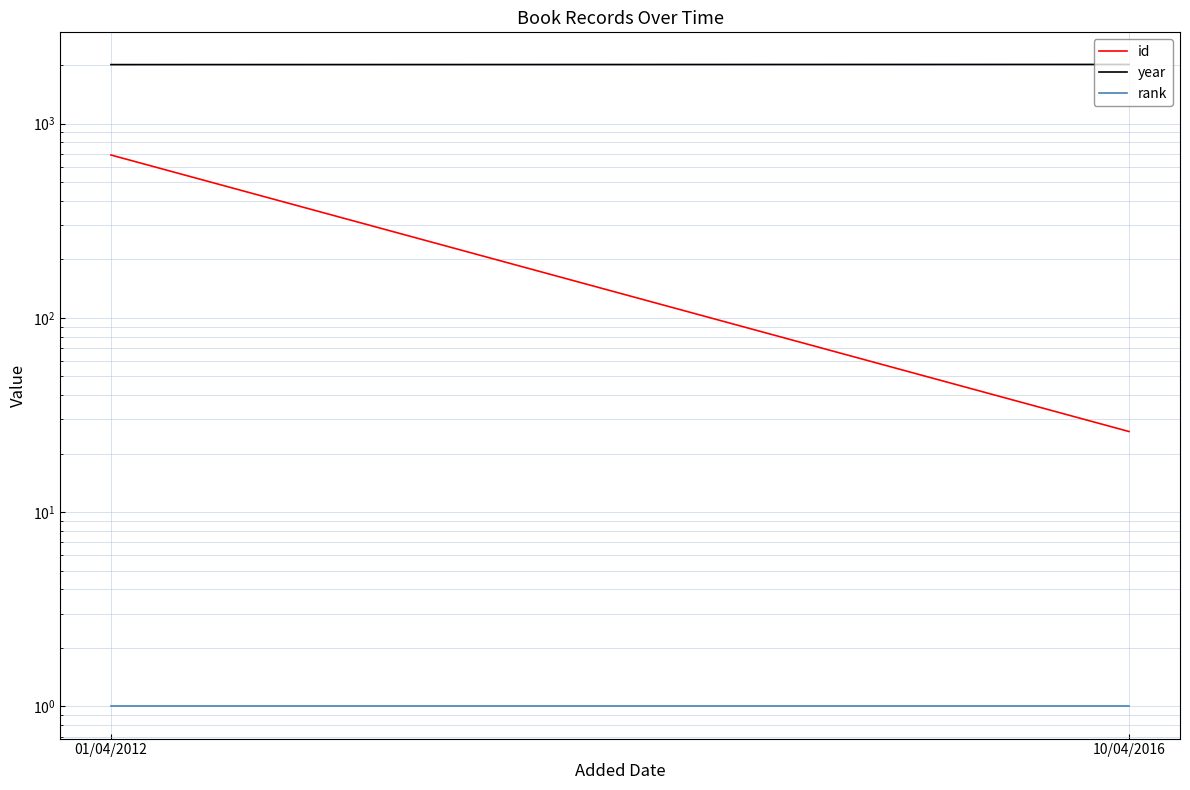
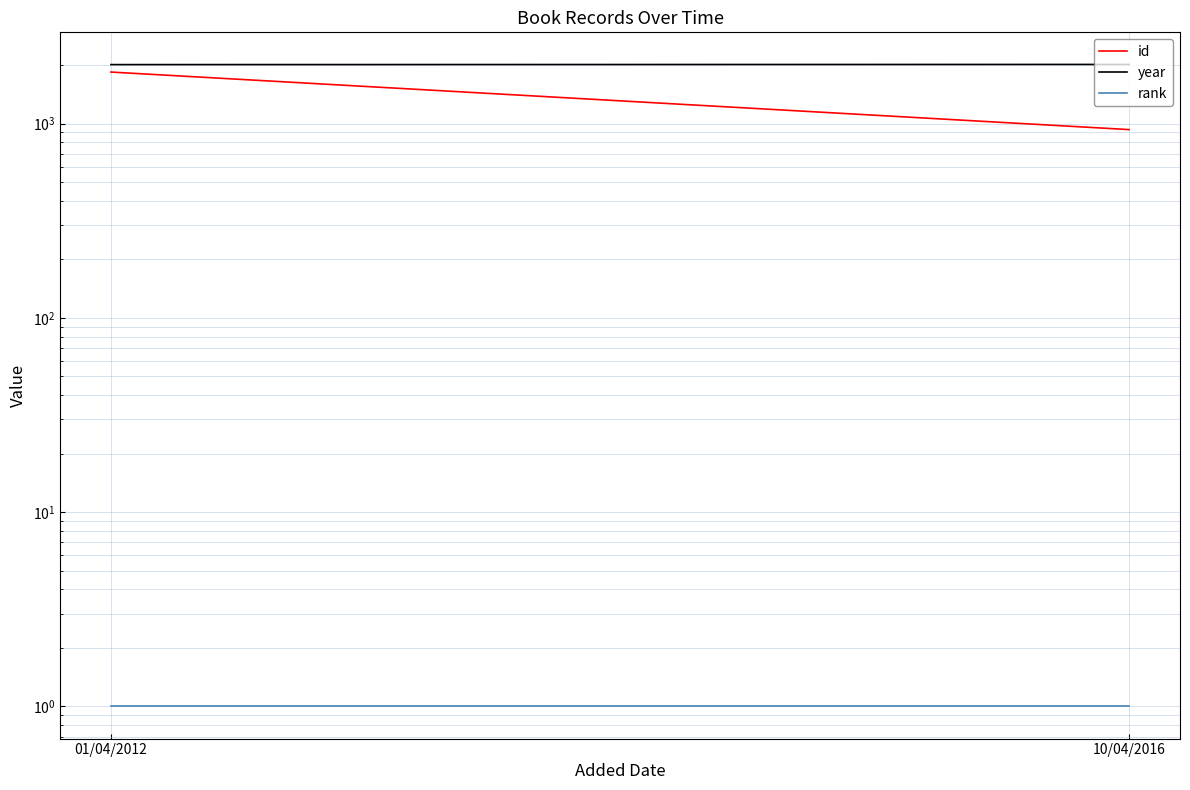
id, 01/04/2012: 690 -> 1800
id, 10/04/2016: 26 -> 900
